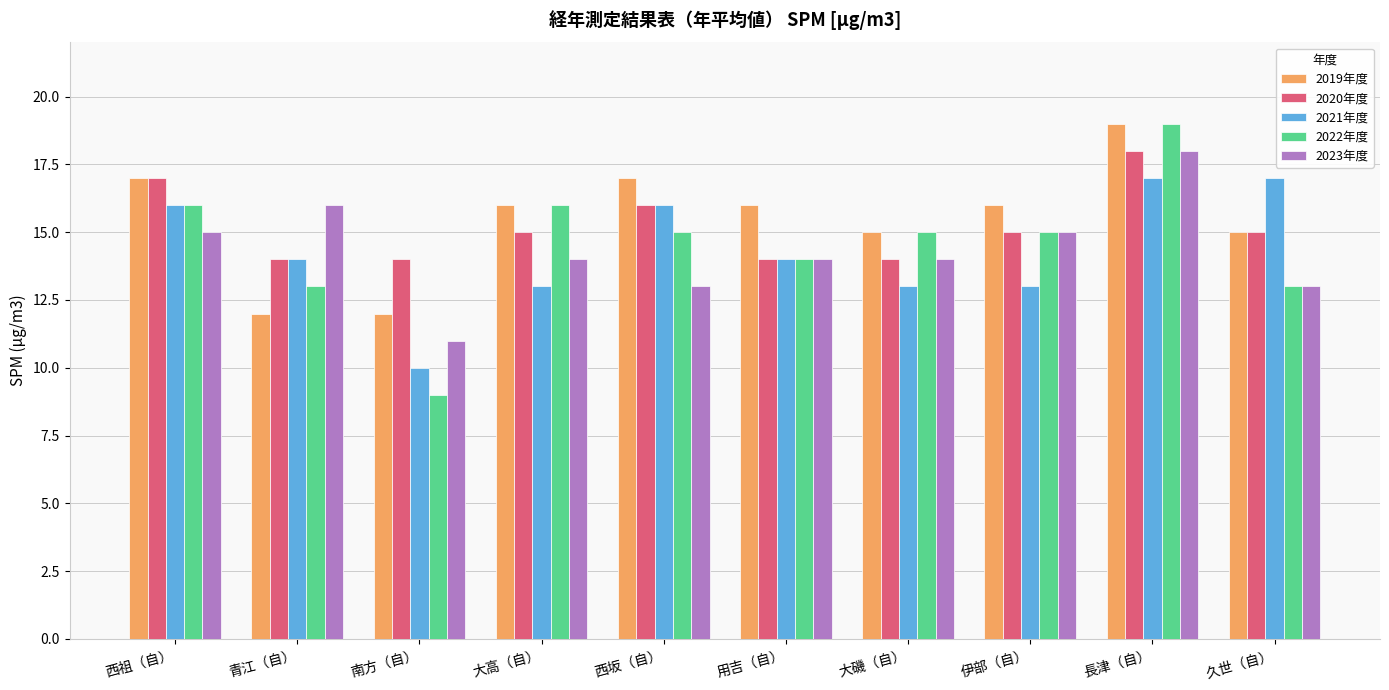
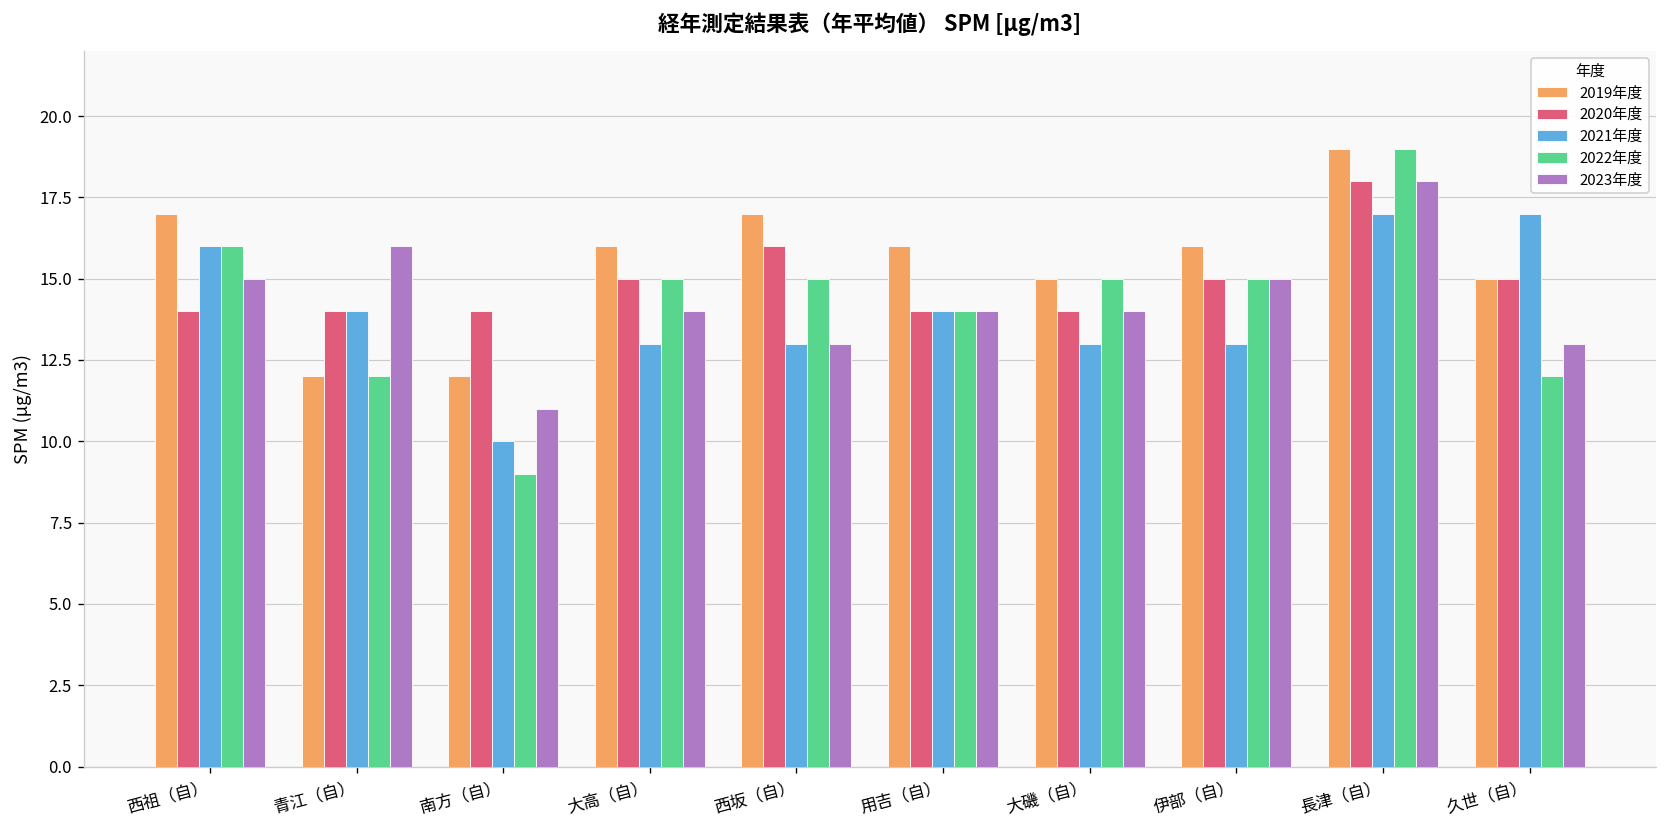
2020年度, 西祖（自）: 17 -> 14
2022年度, 青江（自）: 13 -> 12
2022年度, 大高（自）: 16 -> 15
2021年度, 西坂（自）: 16 -> 13
2022年度, 久世（自）: 13 -> 12
